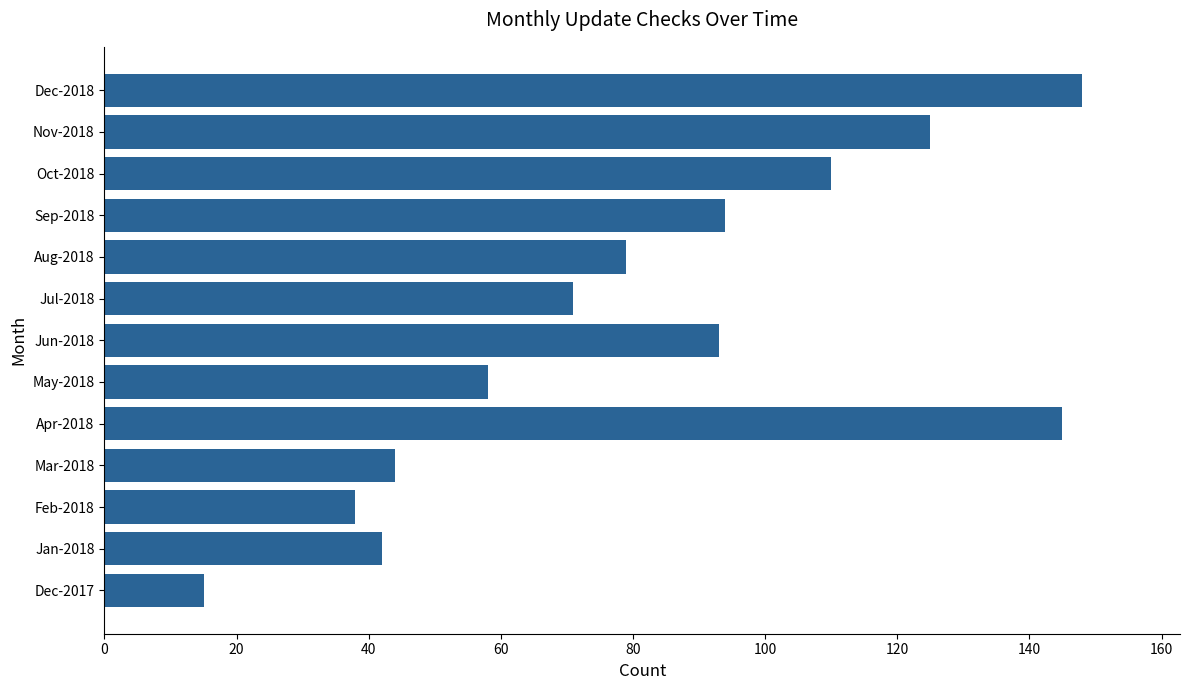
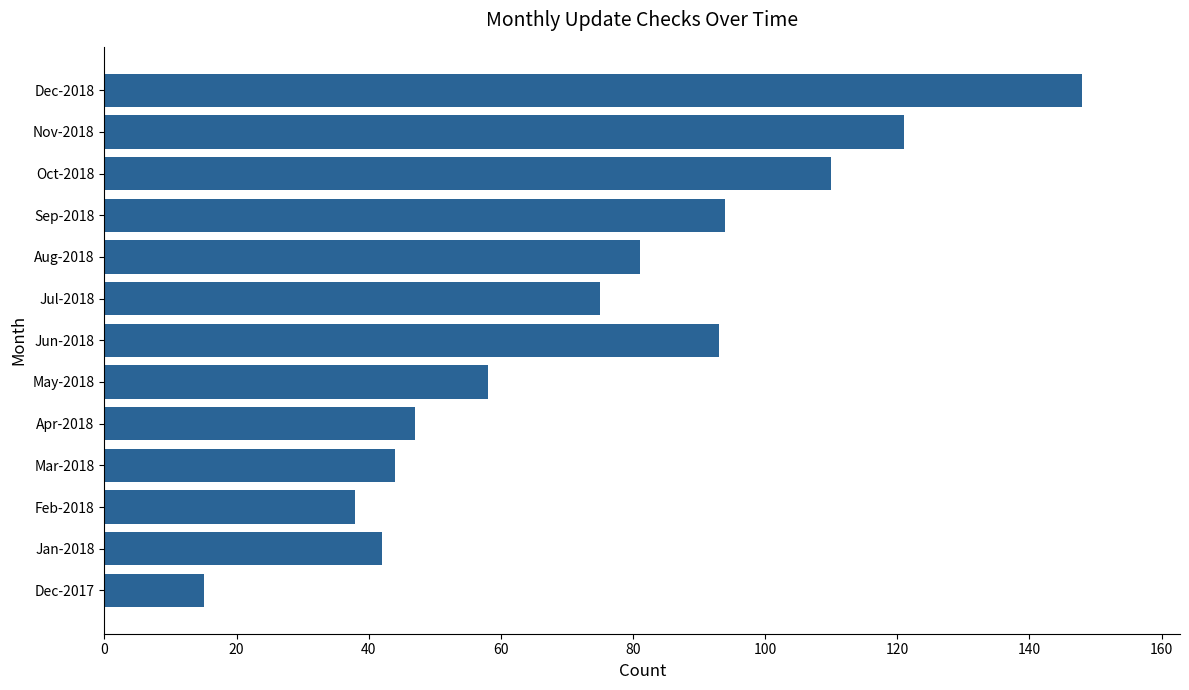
Nov-2018: 125 -> 121
Aug-2018: 79 -> 81
Jul-2018: 71 -> 75
Apr-2018: 145 -> 47
